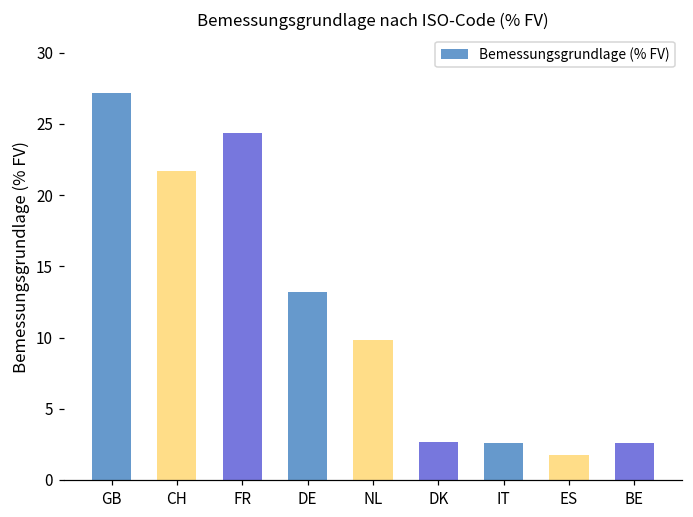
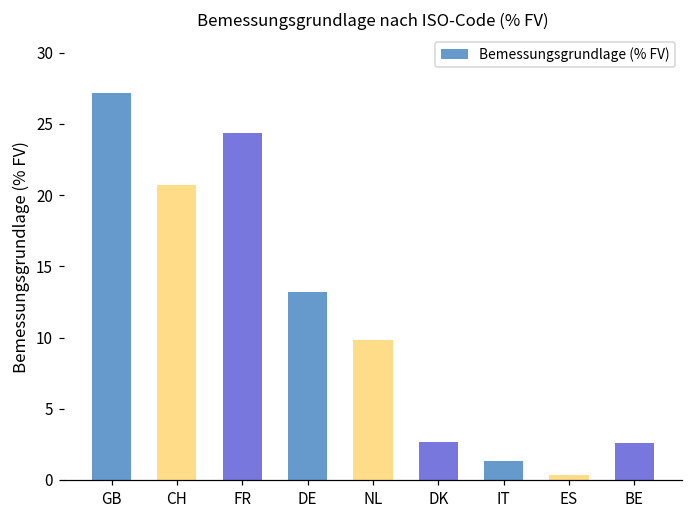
CH: 21.7 -> 20.7
IT: 2.6 -> 1.3
ES: 1.7 -> 0.3
